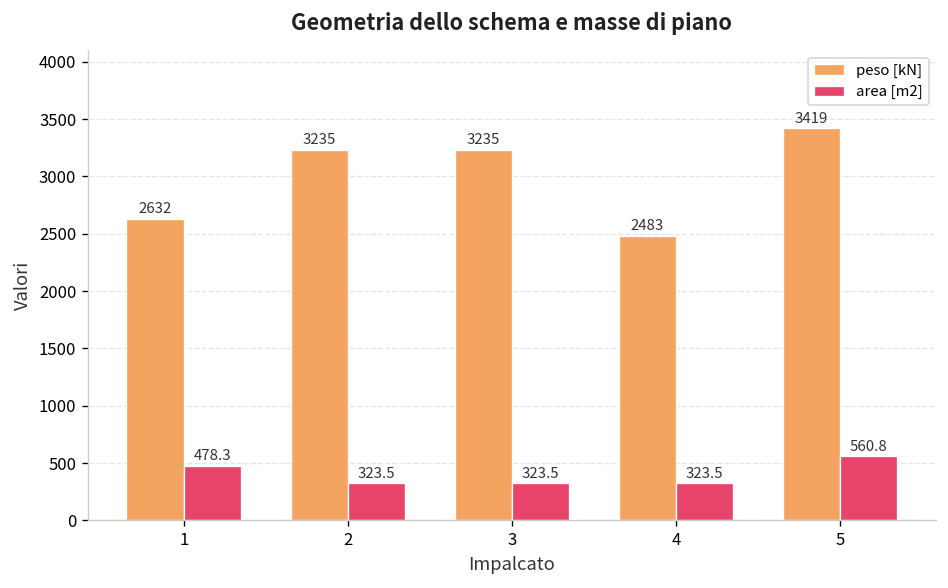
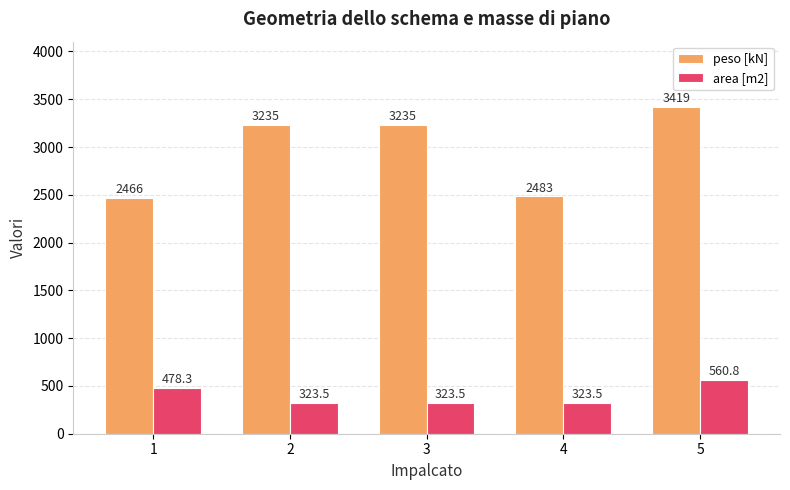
peso [kN], 1: 2632 -> 2466
